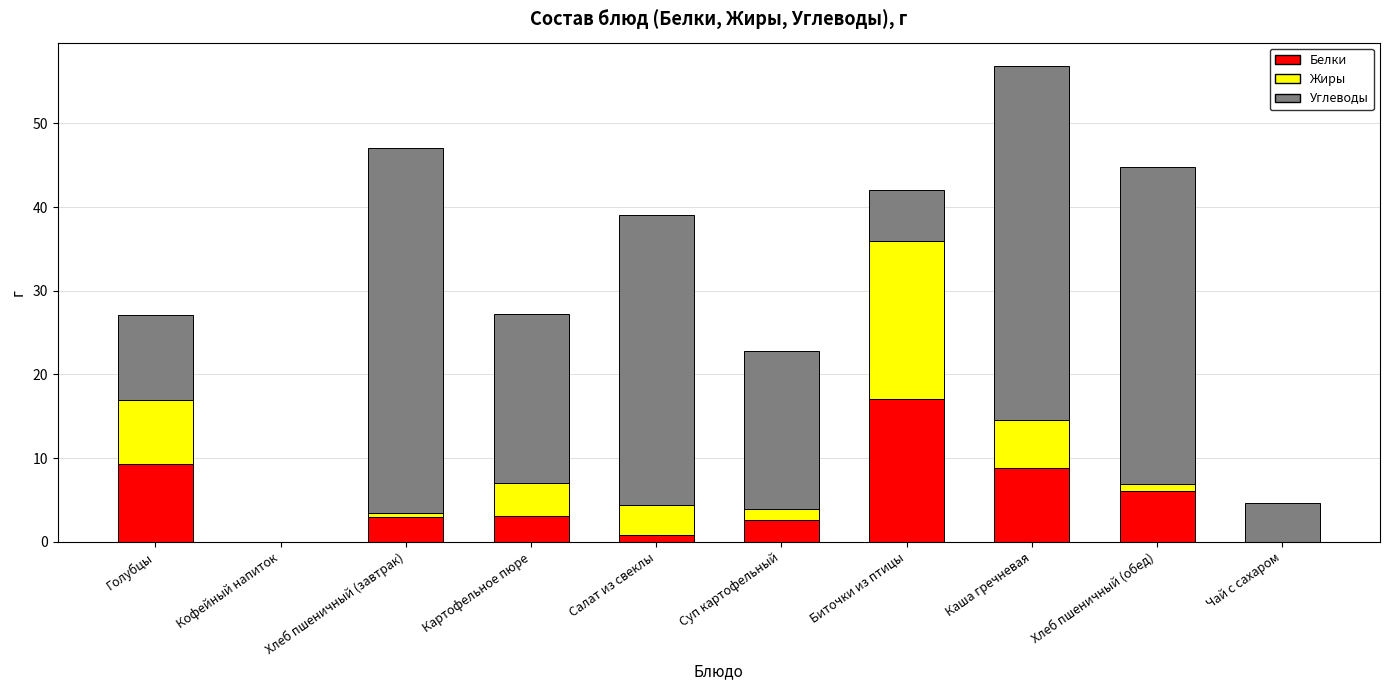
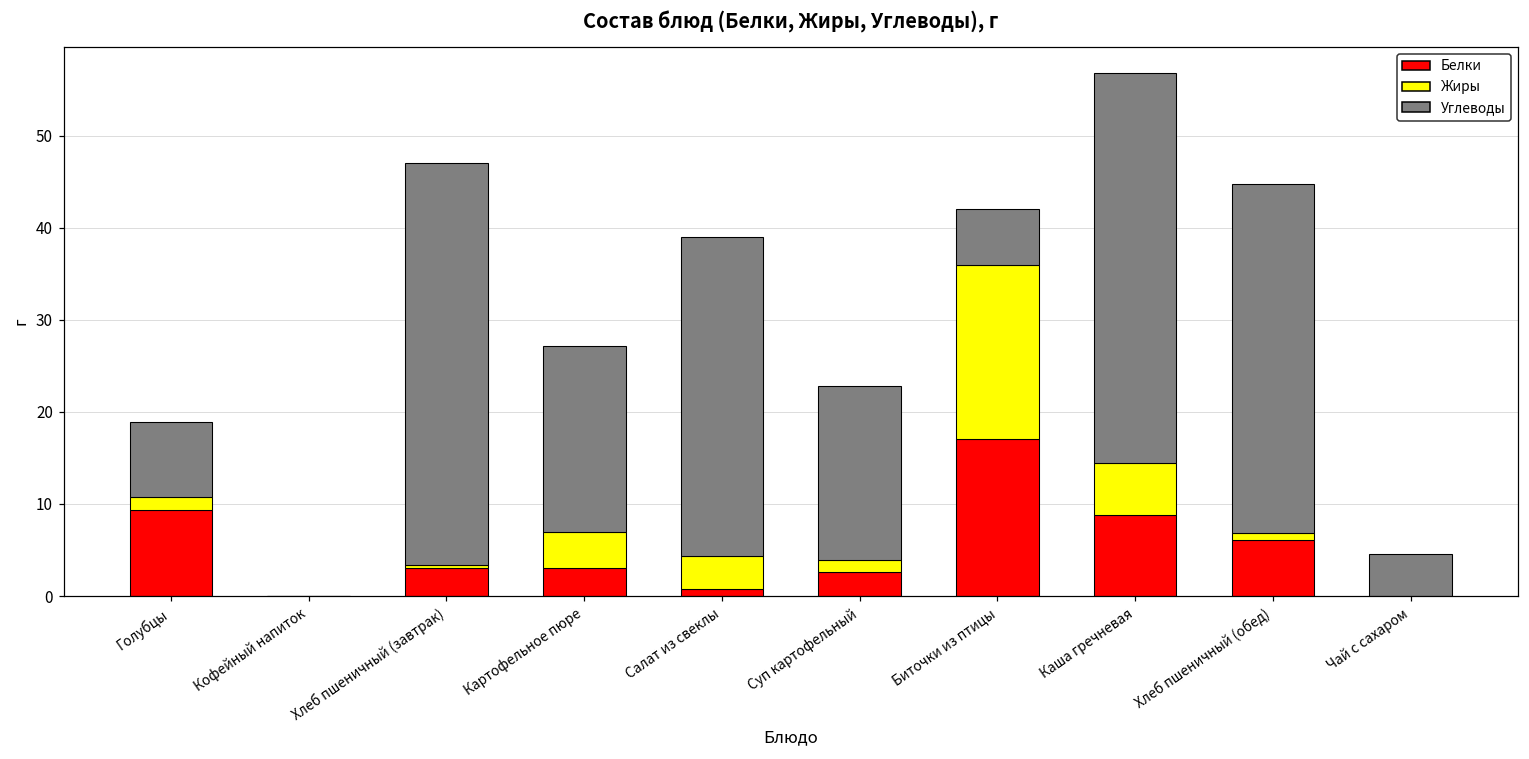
Жиры, Голубцы: 8 -> 2
Углеводы, Голубцы: 10 -> 8
